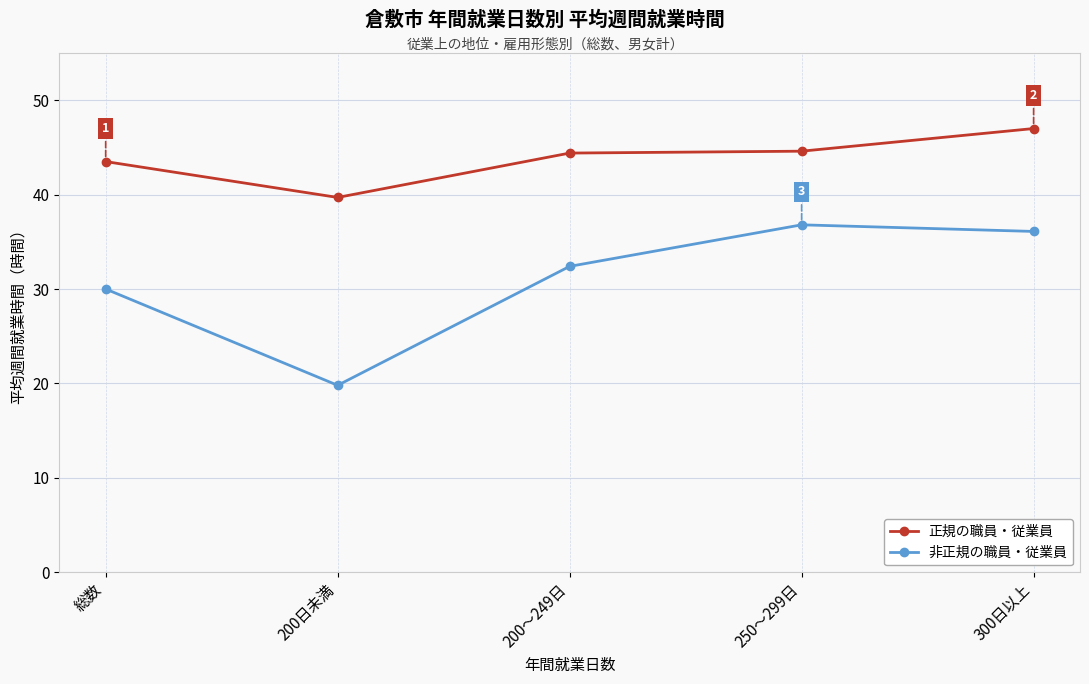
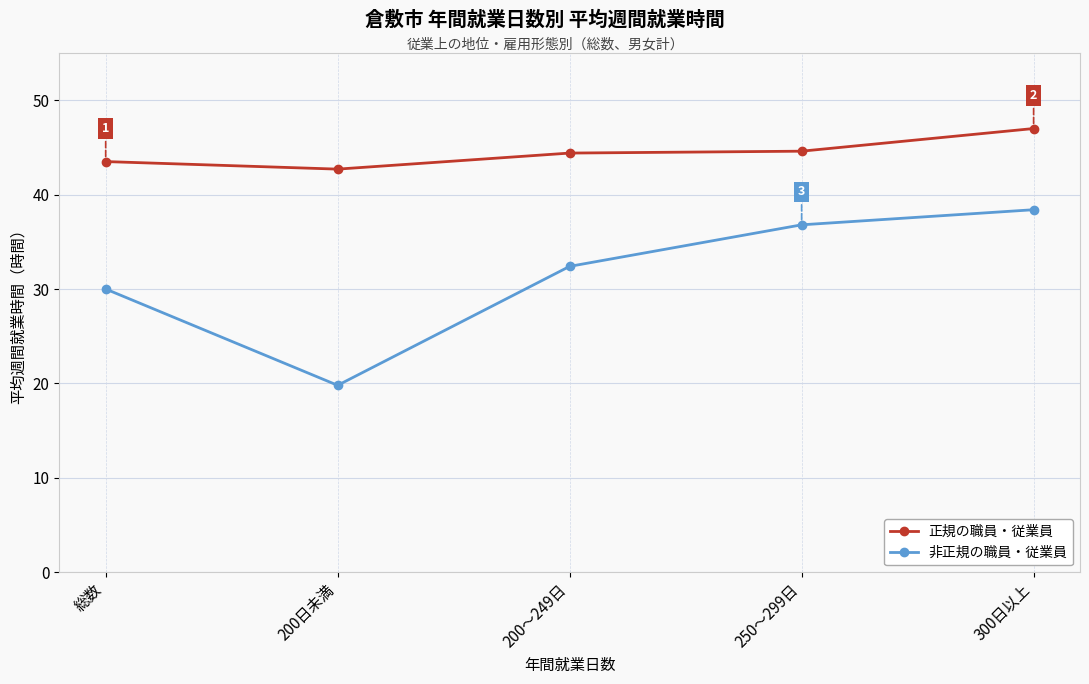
正規の職員・従業員, 200日未満: 40 -> 43
非正規の職員・従業員, 300日以上: 36 -> 38
